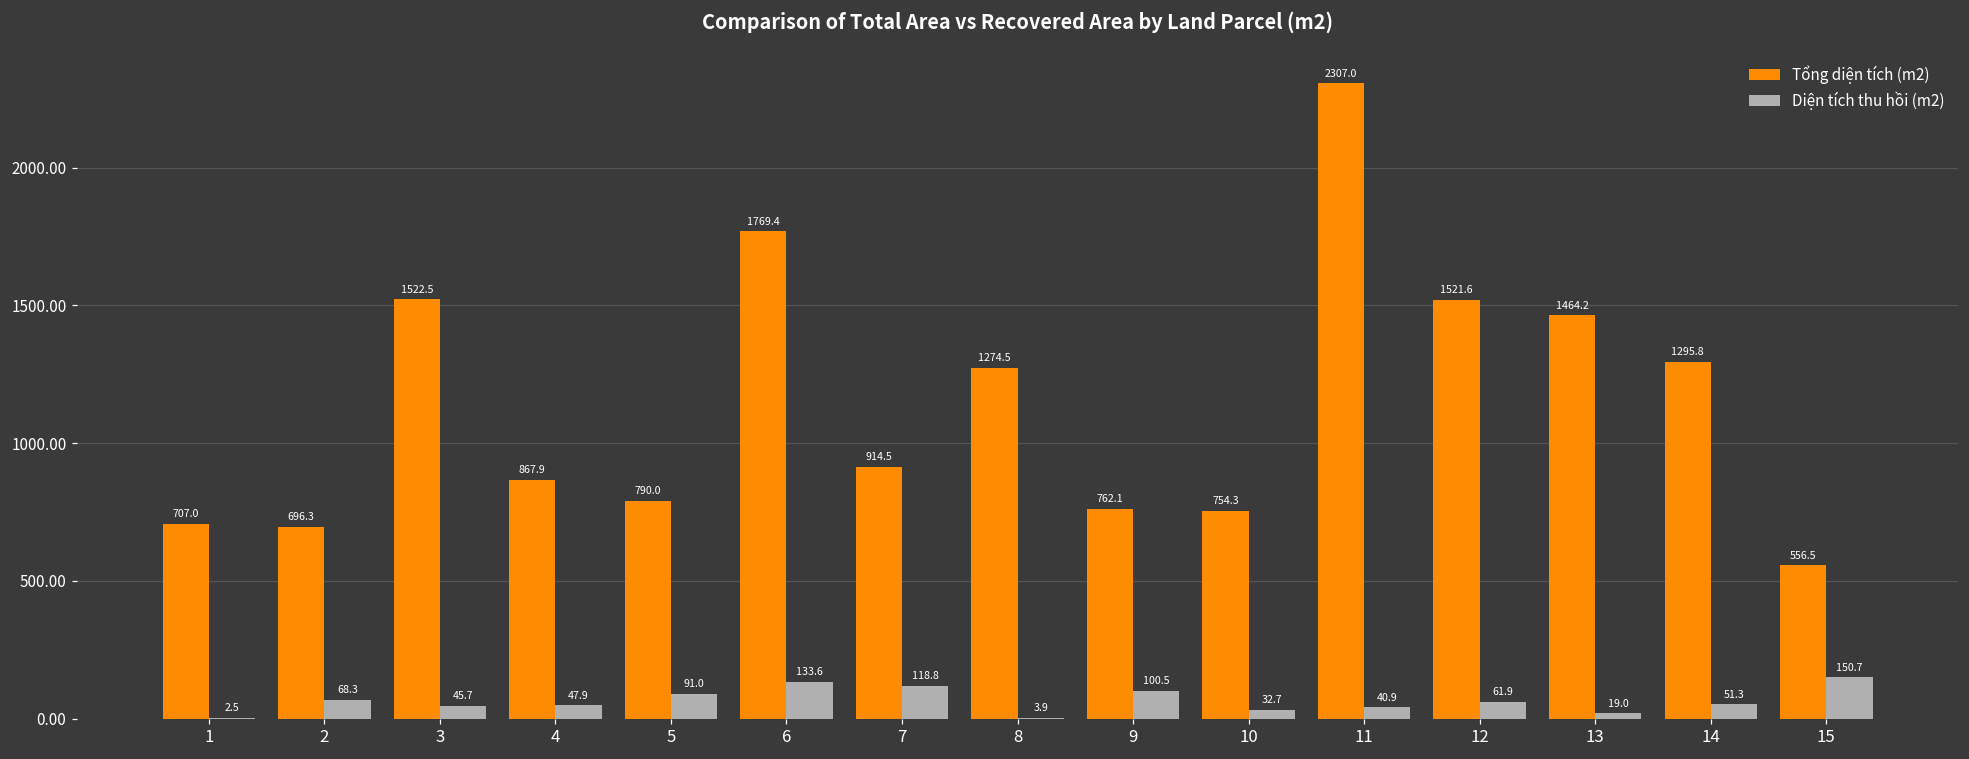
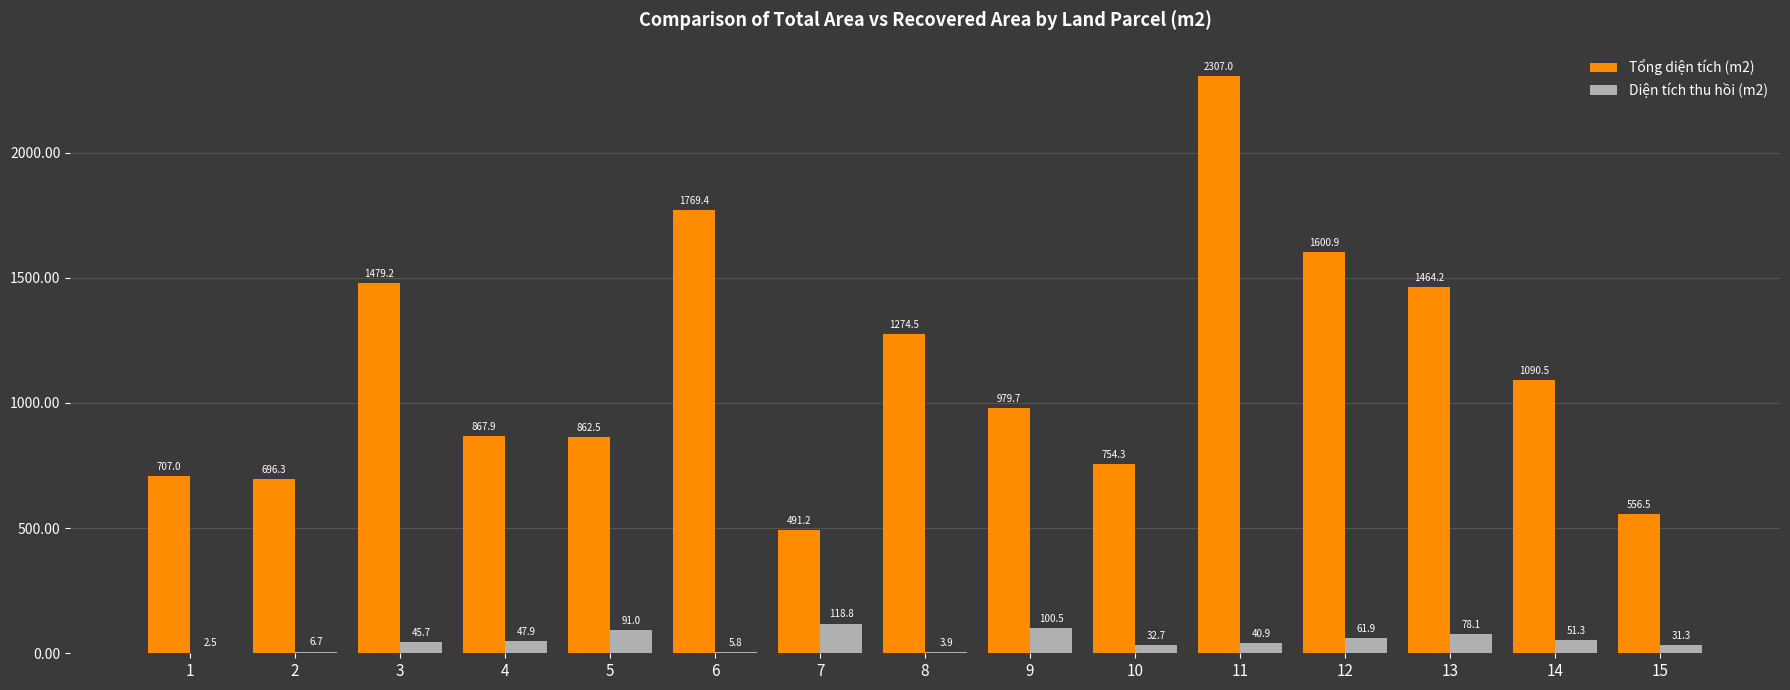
Diện tích thu hồi (m2), 2: 68.3 -> 6.7
Tổng diện tích (m2), 3: 1522.5 -> 1479.2
Tổng diện tích (m2), 5: 790.0 -> 862.5
Diện tích thu hồi (m2), 6: 133.6 -> 5.8
Tổng diện tích (m2), 7: 914.5 -> 491.2
Tổng diện tích (m2), 9: 762.1 -> 979.7
Tổng diện tích (m2), 12: 1521.6 -> 1600.9
Diện tích thu hồi (m2), 13: 19.0 -> 78.1
Tổng diện tích (m2), 14: 1295.8 -> 1090.5
Diện tích thu hồi (m2), 15: 150.7 -> 31.3
